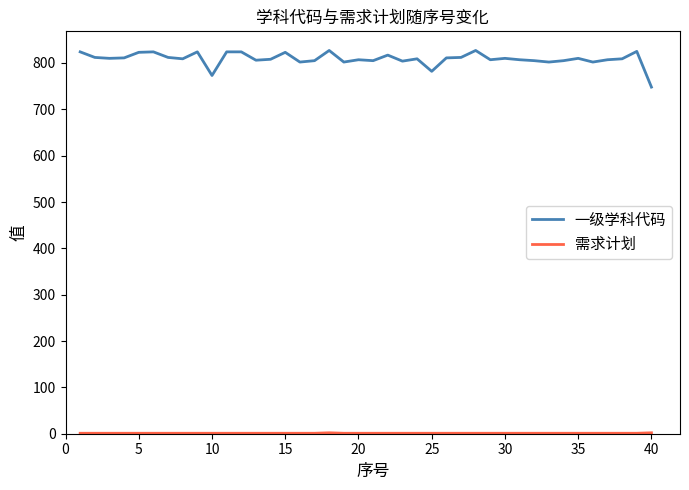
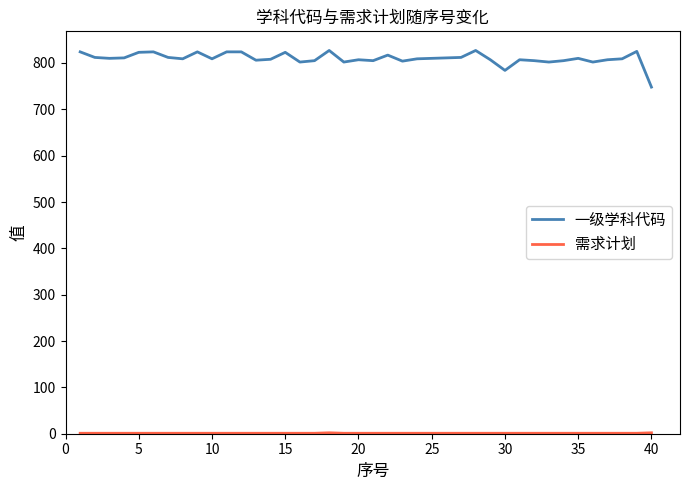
一级学科代码, 10: 770 -> 810
一级学科代码, 25: 780 -> 810
一级学科代码, 30: 810 -> 780
